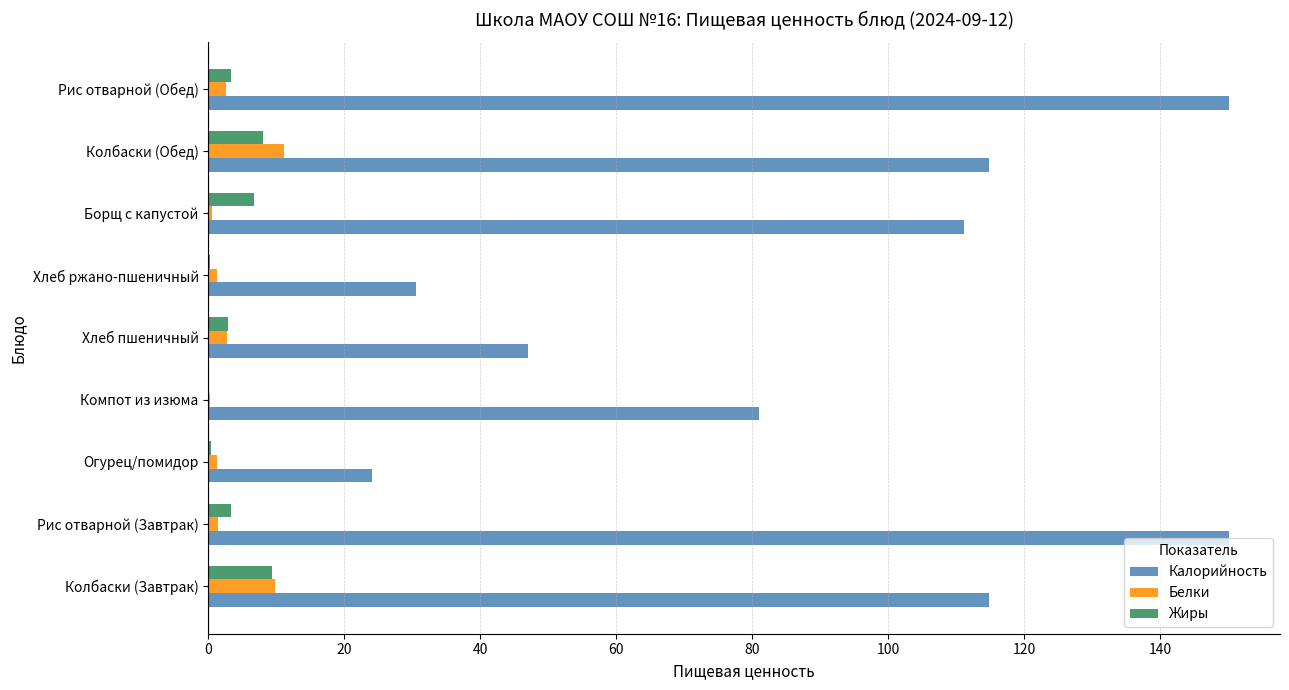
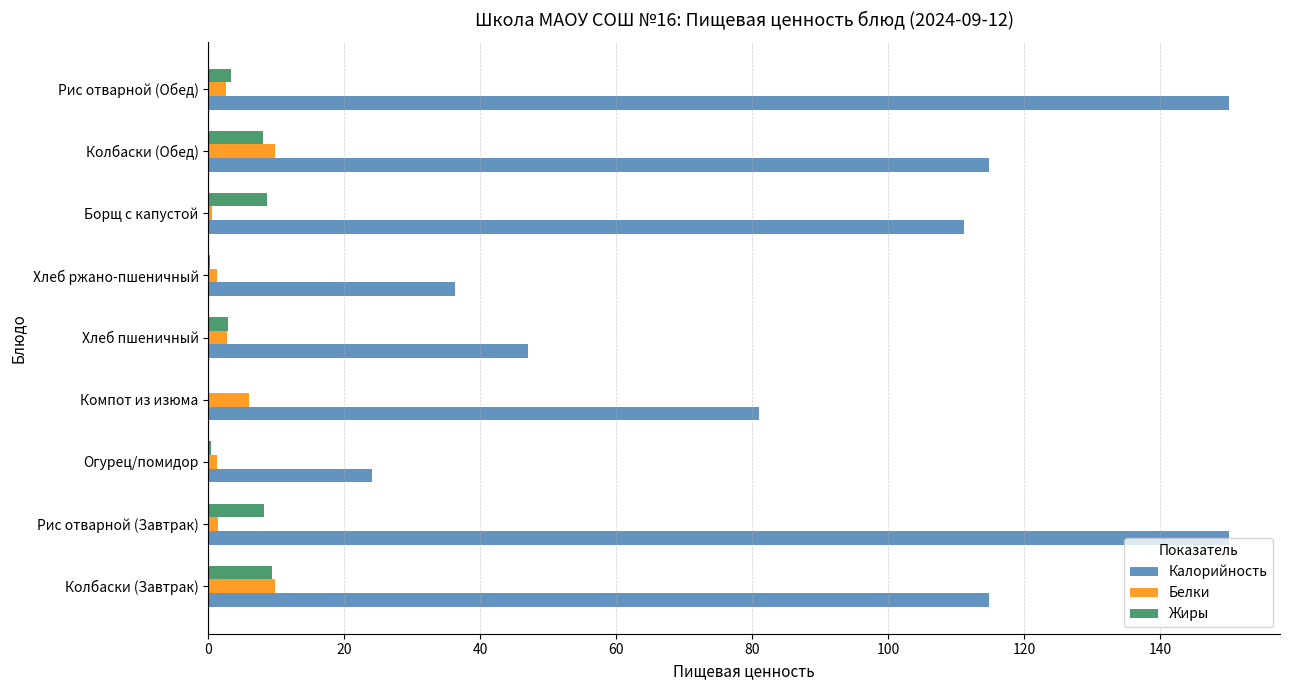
Белки, Колбаски (Обед): 11 -> 10
Жиры, Борщ с капустой: 7 -> 9
Калорийность, Хлеб ржано-пшеничный: 31 -> 36
Белки, Компот из изюма: 0 -> 6
Жиры, Рис отварной (Завтрак): 3 -> 8
